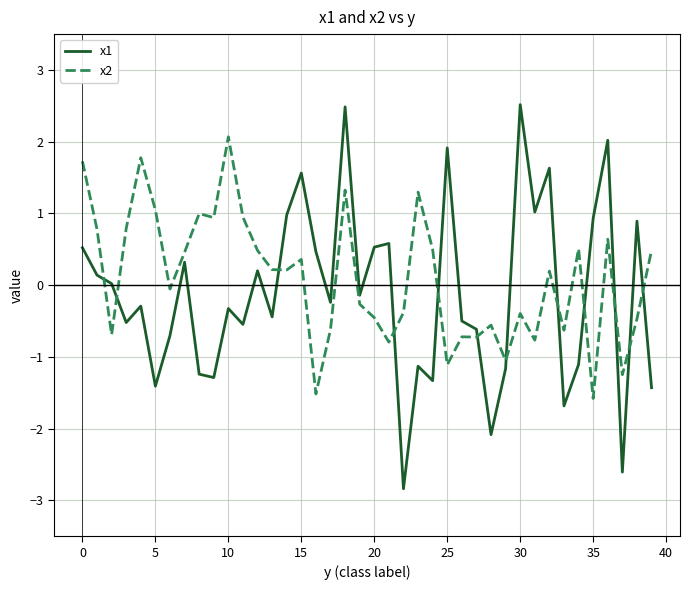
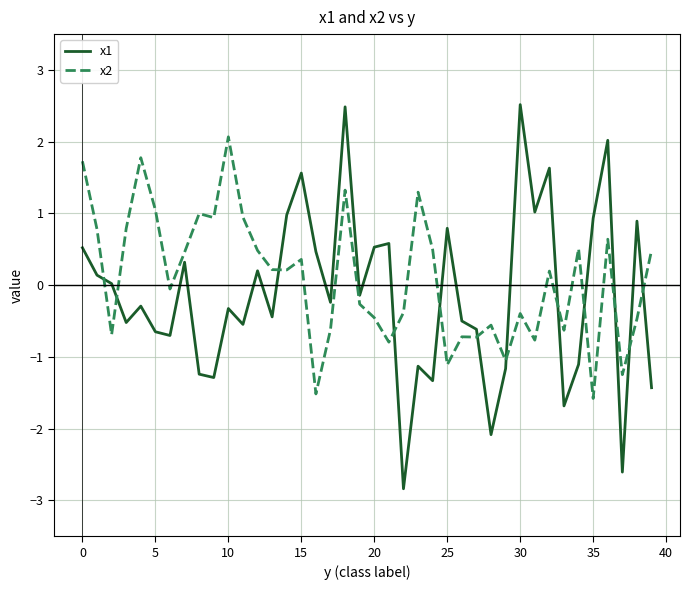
x1, 5: -1.4 -> -0.6
x1, 25: 1.9 -> 0.8
